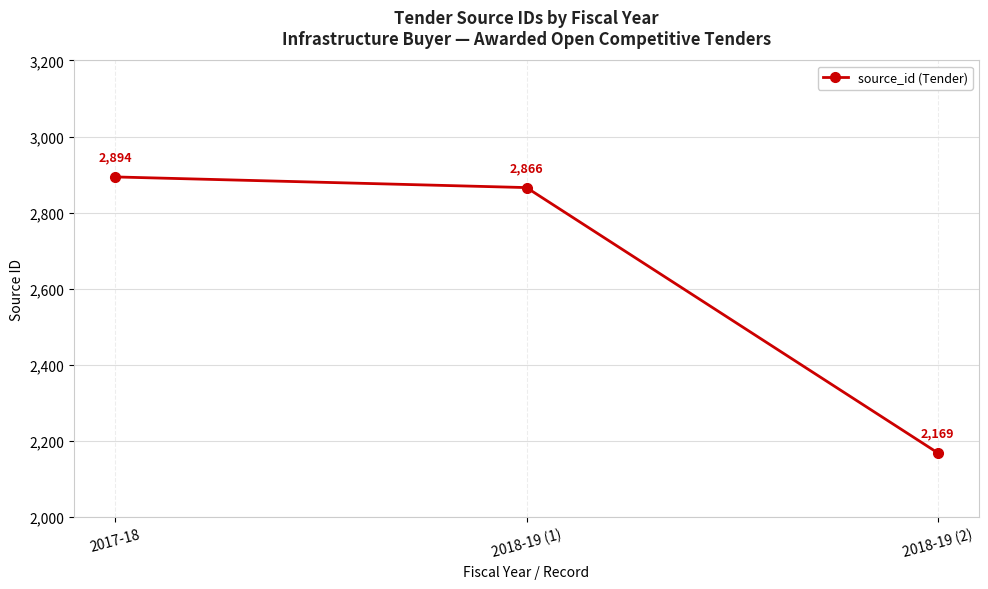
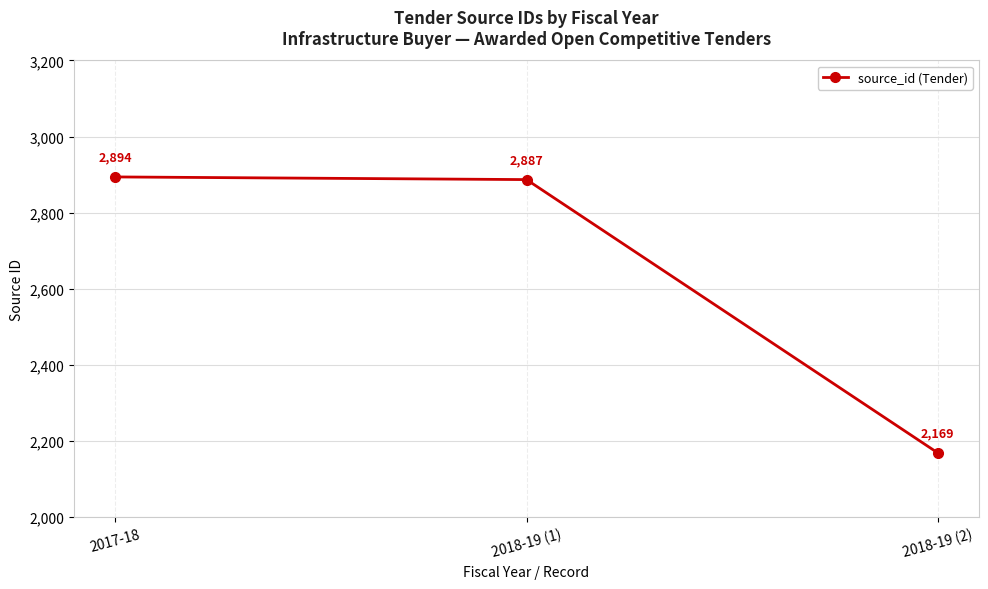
2018-19 (1): 2,866 -> 2,887
